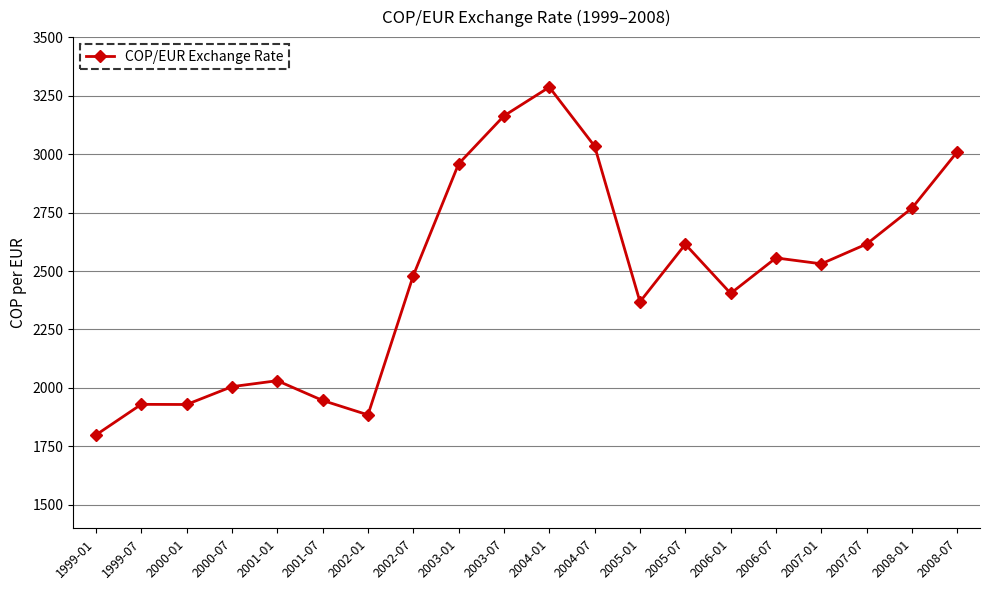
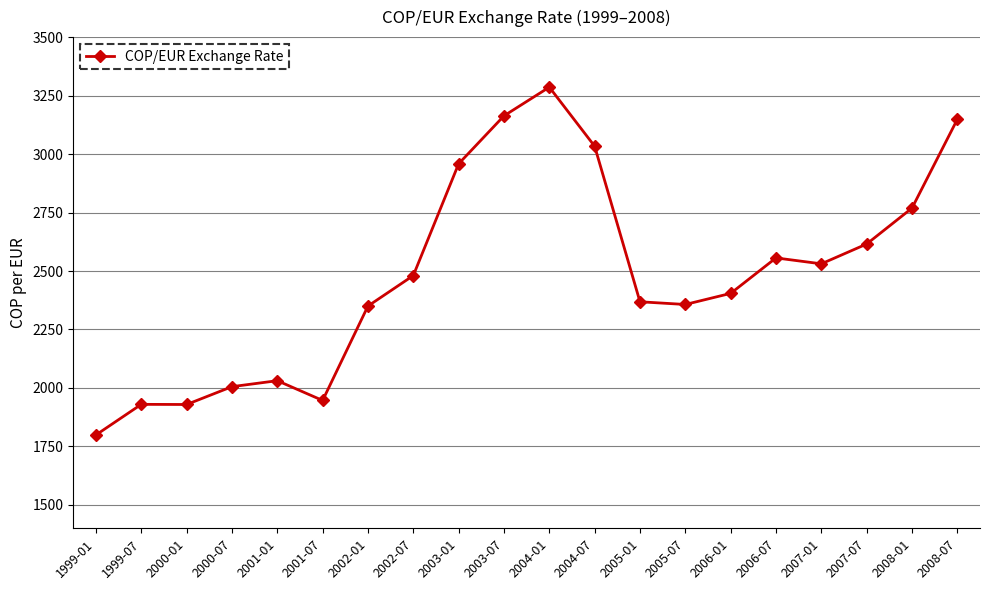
2002-01: 1880 -> 2350
2005-07: 2610 -> 2360
2008-07: 3010 -> 3150
